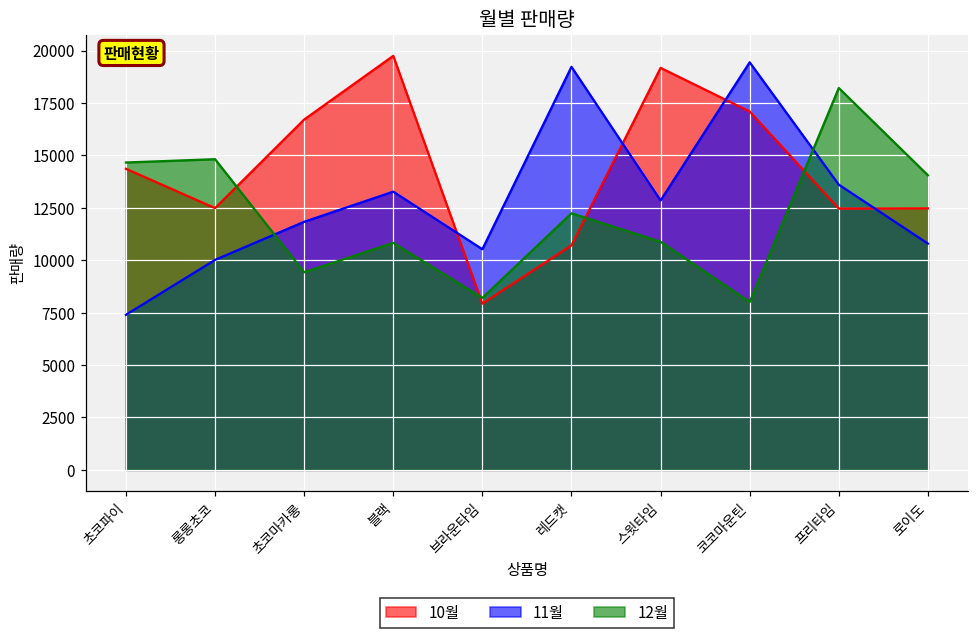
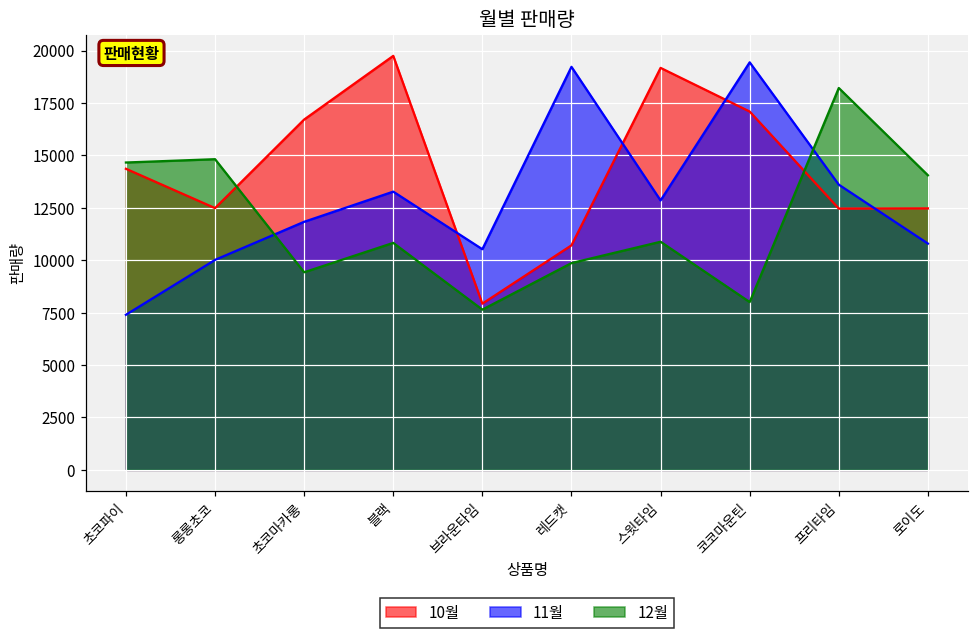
12월, 브라운타임: 8200 -> 7600
12월, 레드캣: 12200 -> 9900
